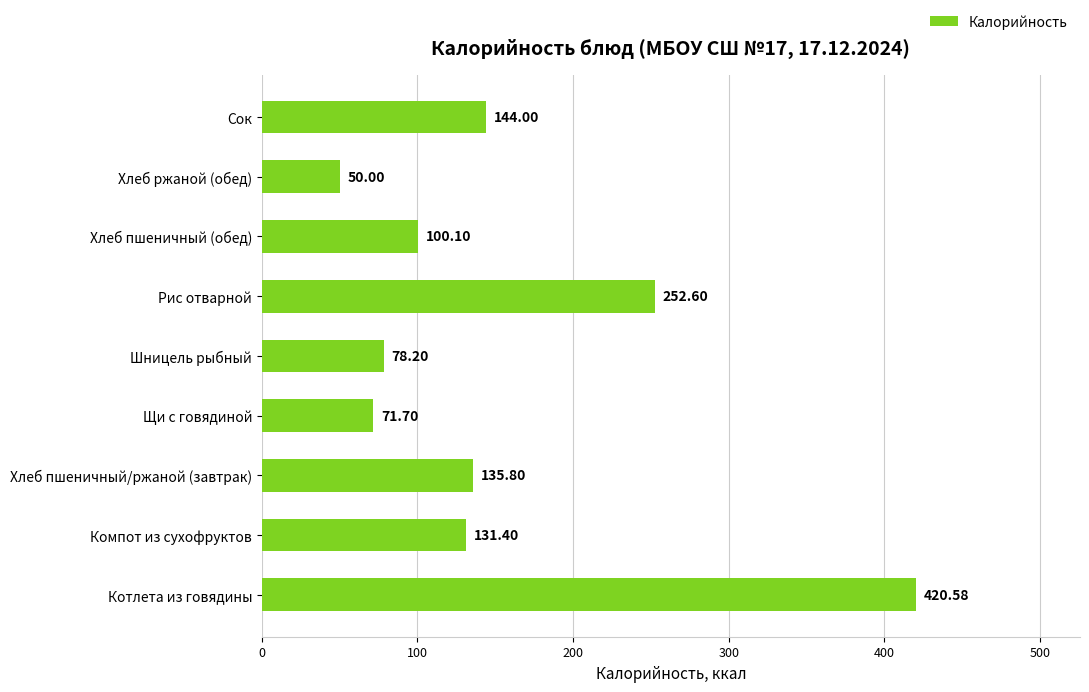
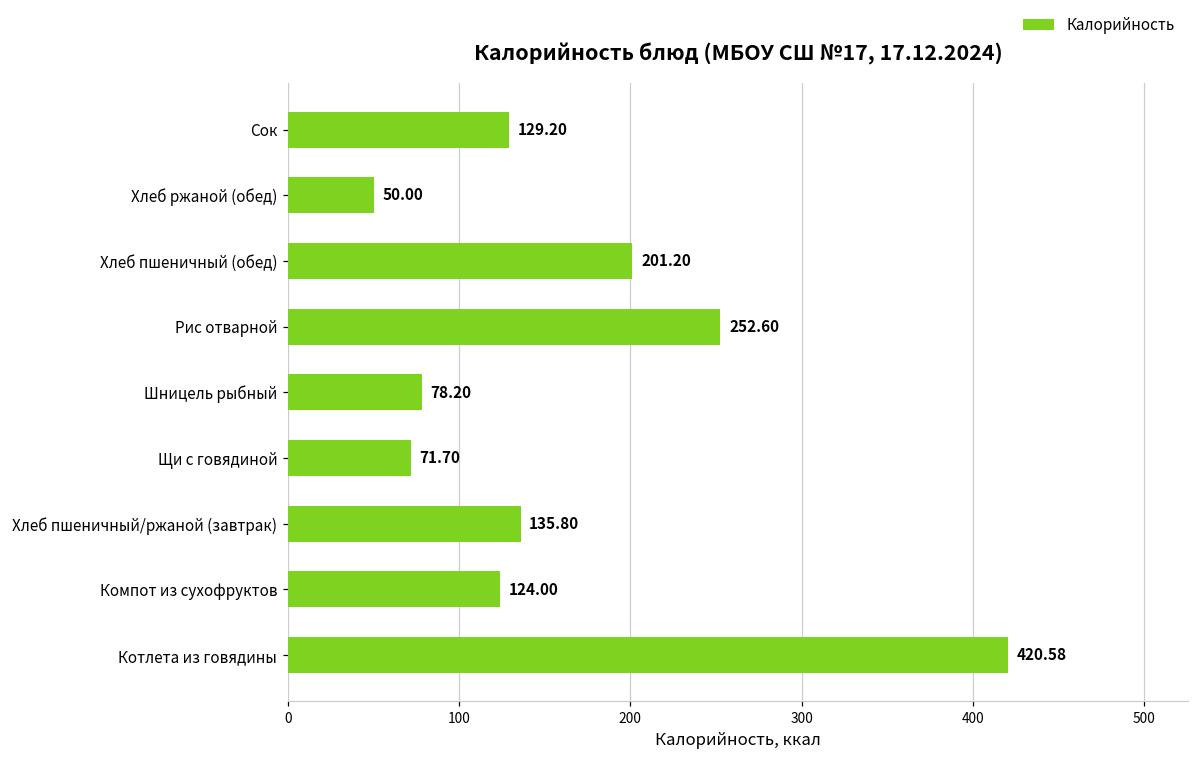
Сок: 144.00 -> 129.20
Хлеб пшеничный (обед): 100.10 -> 201.20
Компот из сухофруктов: 131.40 -> 124.00
